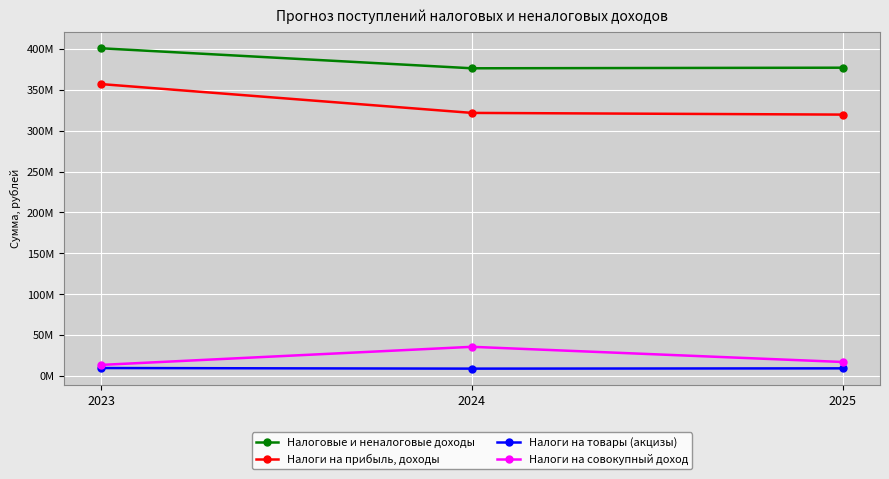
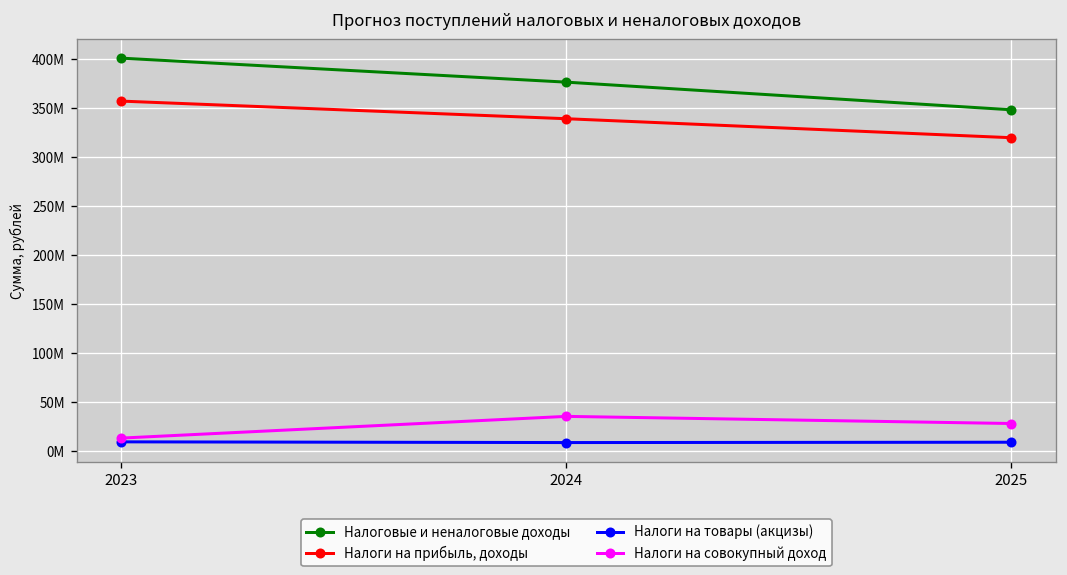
Налоги на прибыль, доходы, 2024: 320000000 -> 340000000
Налоговые и неналоговые доходы, 2025: 380000000 -> 350000000
Налоги на совокупный доход, 2025: 20000000 -> 30000000
